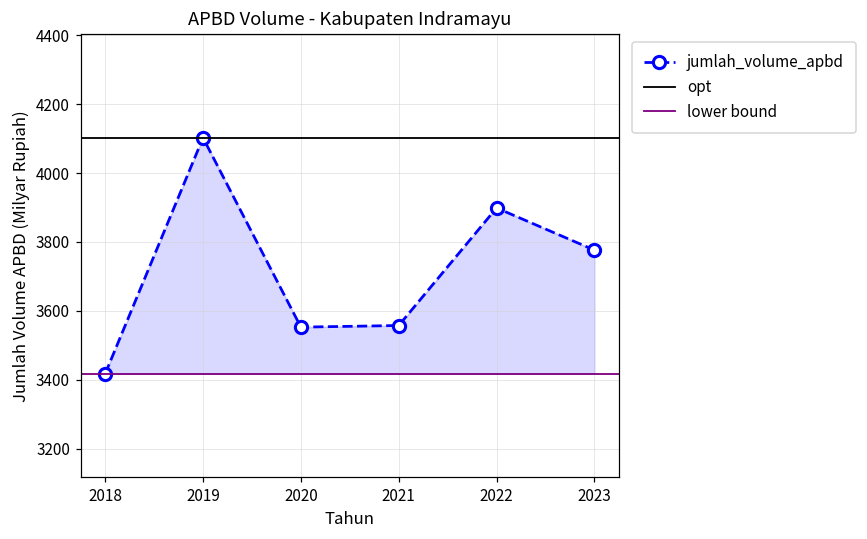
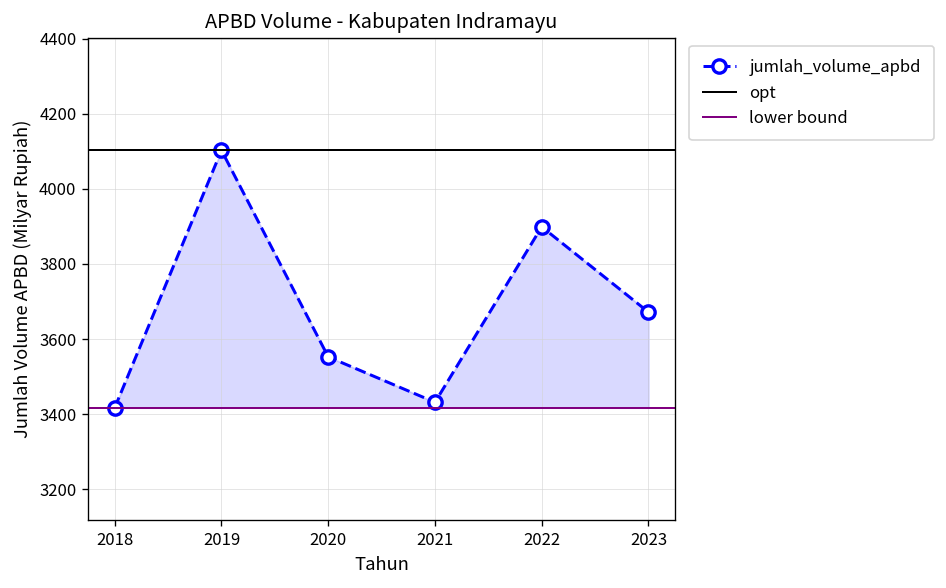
2021: 3560 -> 3430
2023: 3780 -> 3670
